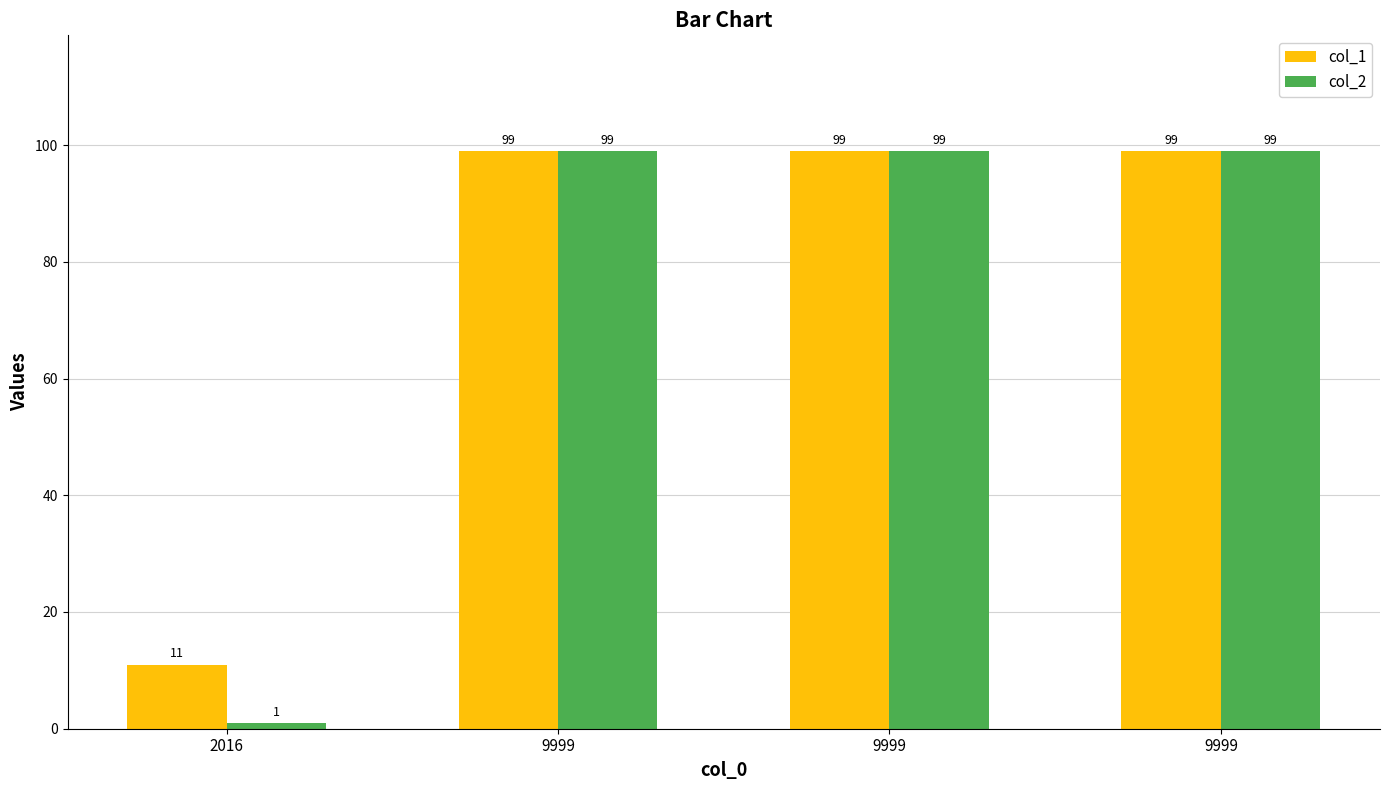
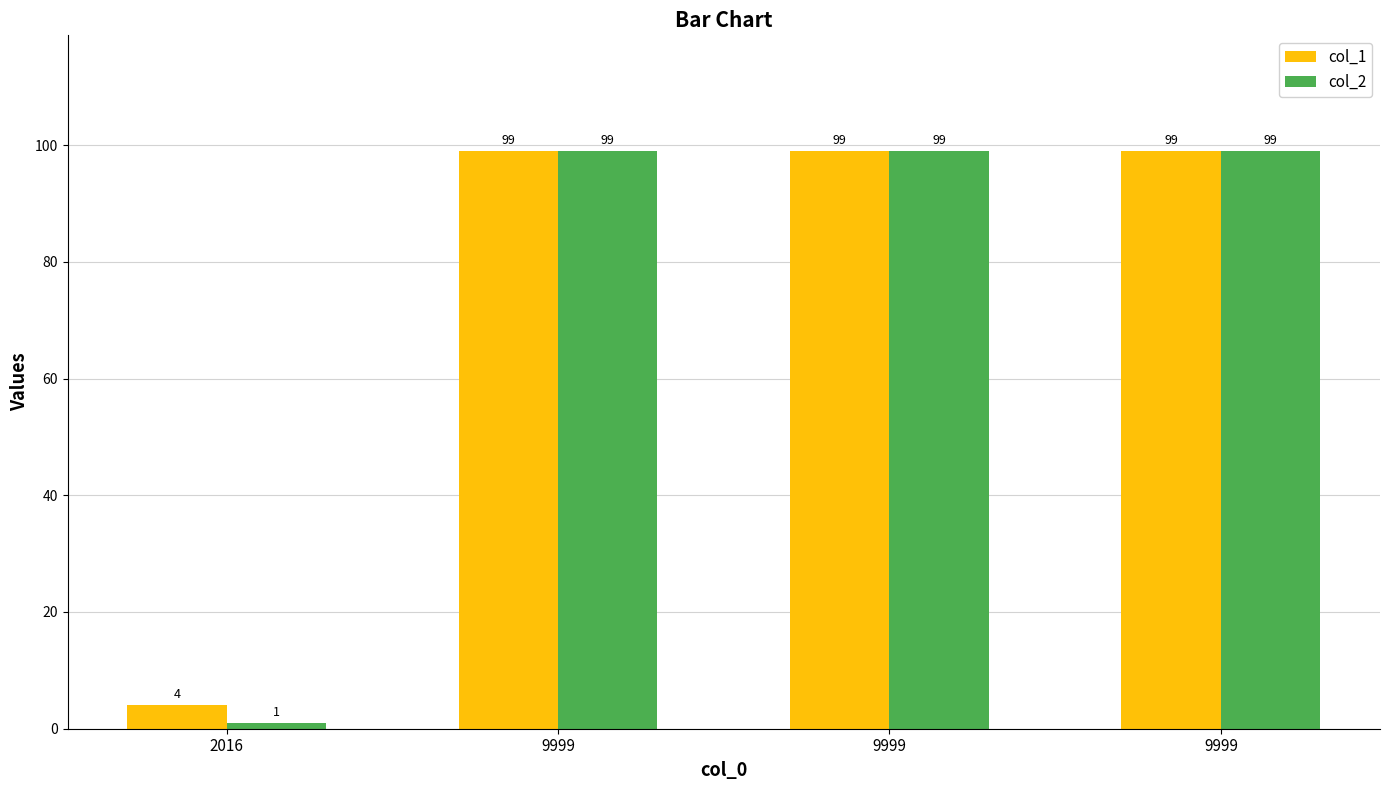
col_1, 2016: 11 -> 4
